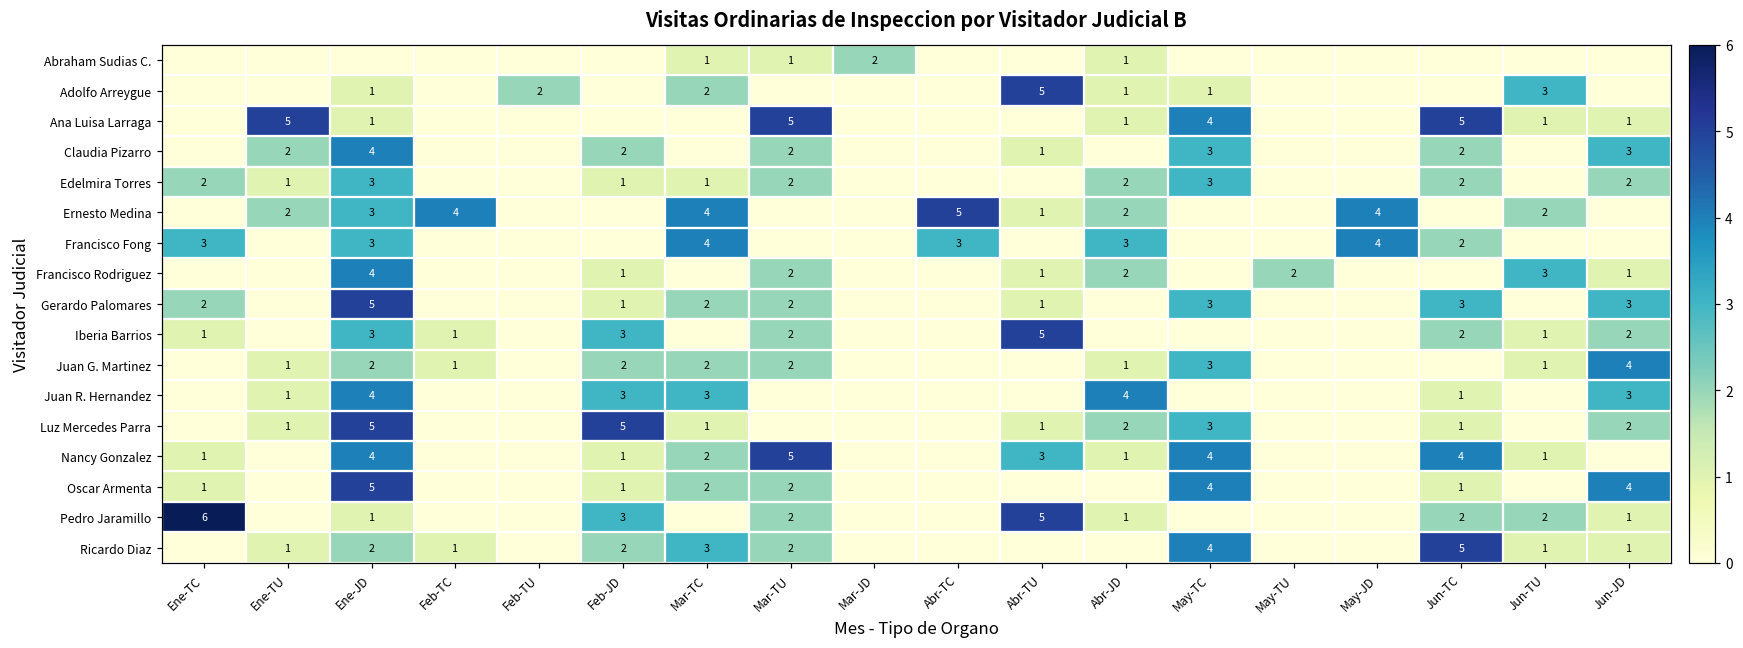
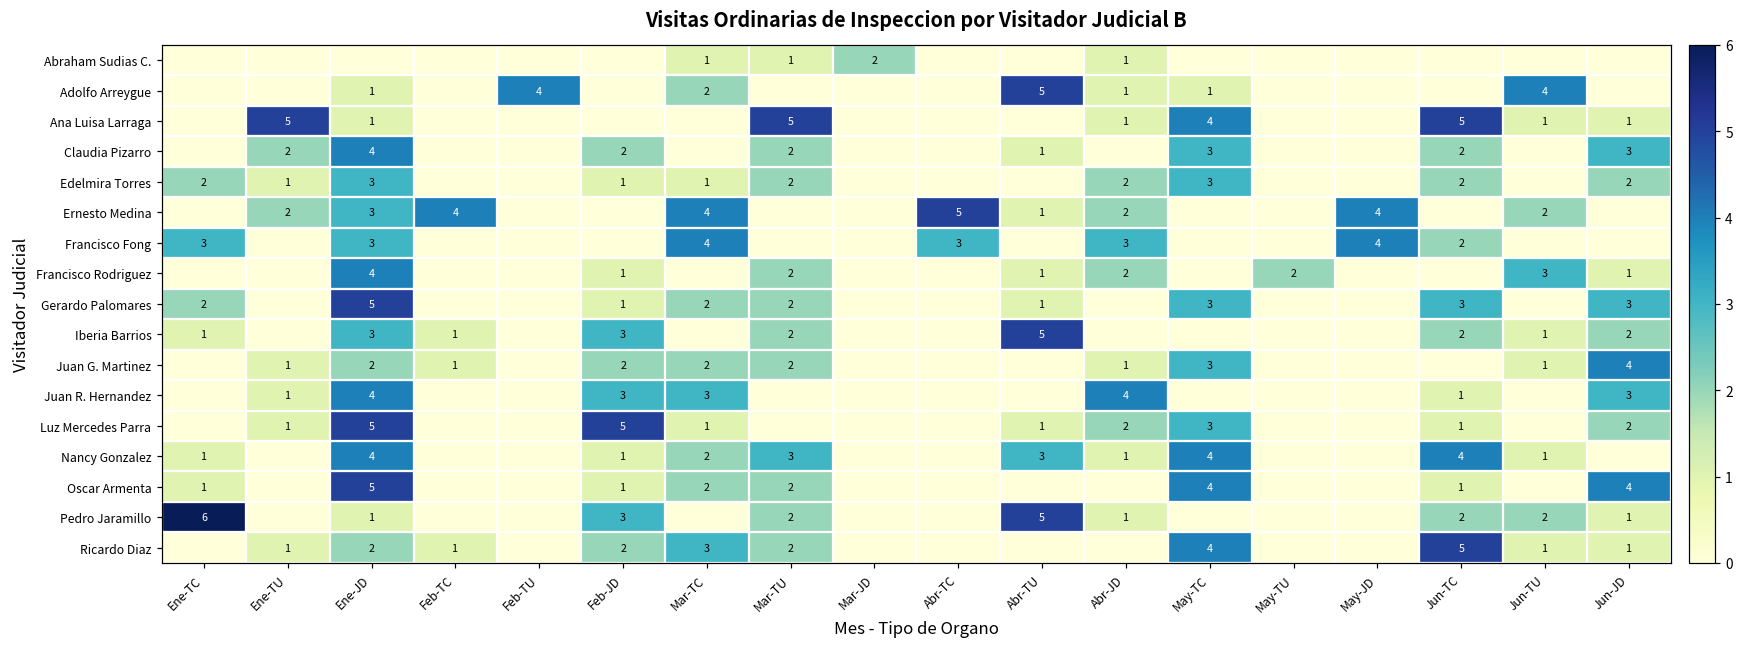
Adolfo Arreygue, Feb-TU: 2 -> 4
Adolfo Arreygue, Jun-TU: 3 -> 4
Nancy Gonzalez, Mar-TU: 5 -> 3
